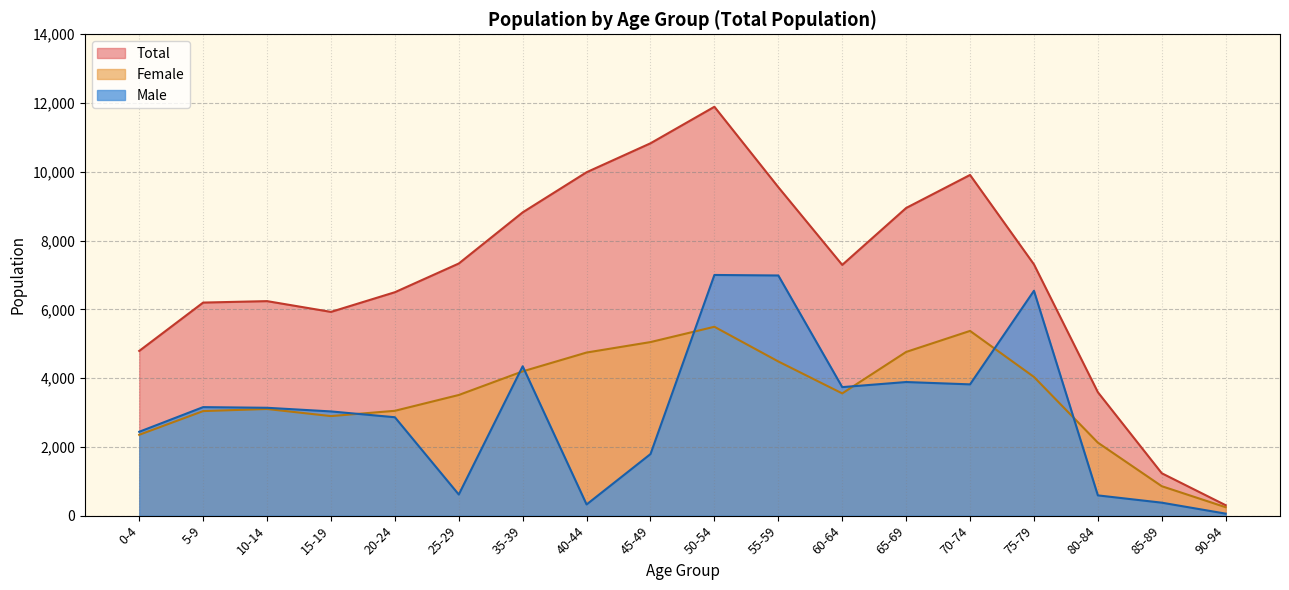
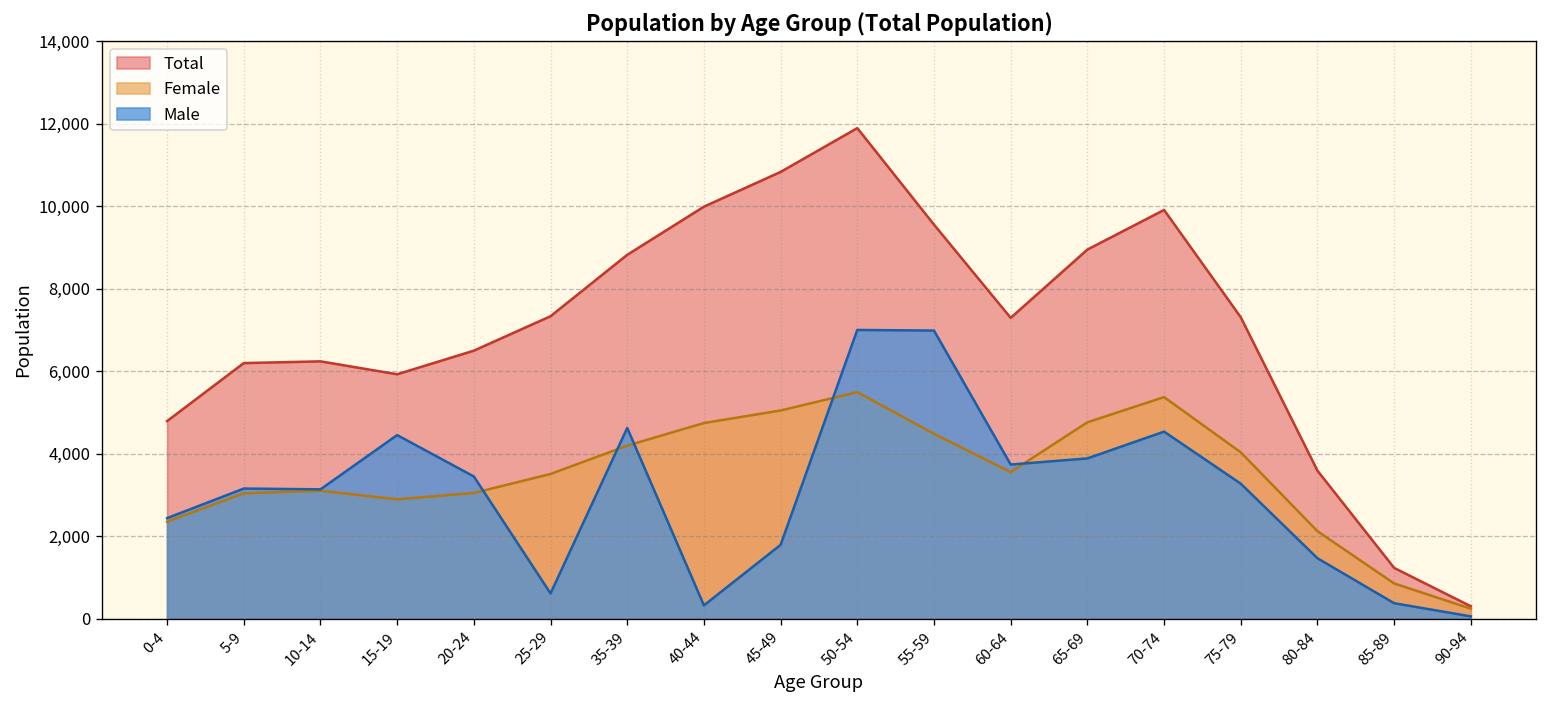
Male, 15-19: 3,000 -> 4,500
Male, 20-24: 2,900 -> 3,400
Male, 35-39: 4,300 -> 4,600
Male, 70-74: 3,800 -> 4,500
Male, 75-79: 6,500 -> 3,300
Male, 80-84: 600 -> 1,500
